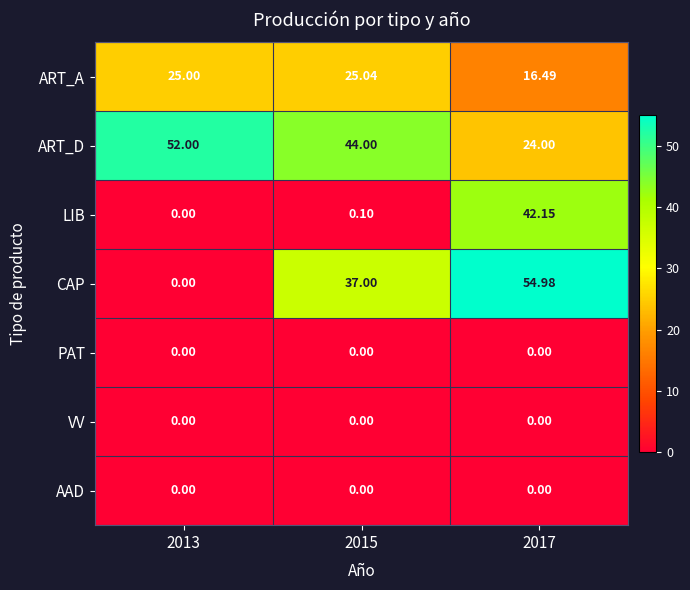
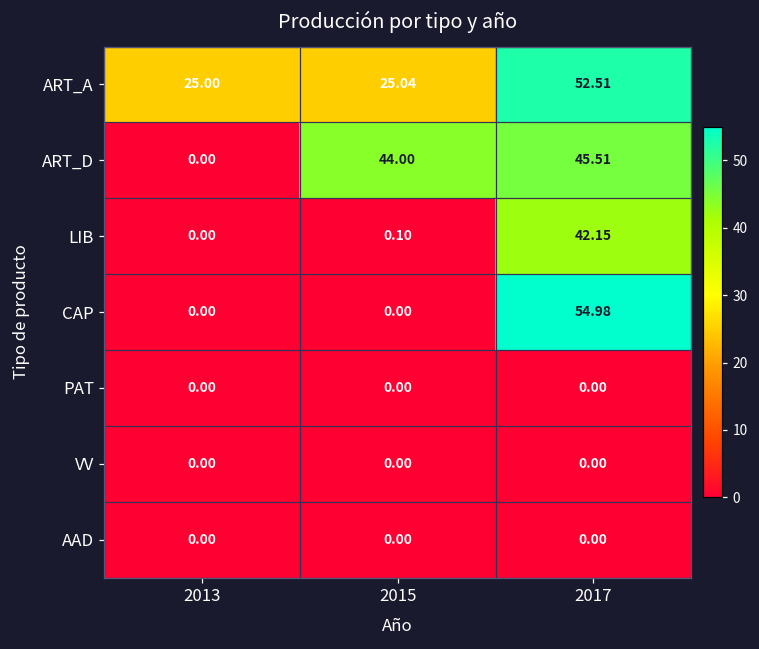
ART_A, 2017: 16.49 -> 52.51
ART_D, 2013: 52.00 -> 0.00
ART_D, 2017: 24.00 -> 45.51
CAP, 2015: 37.00 -> 0.00
